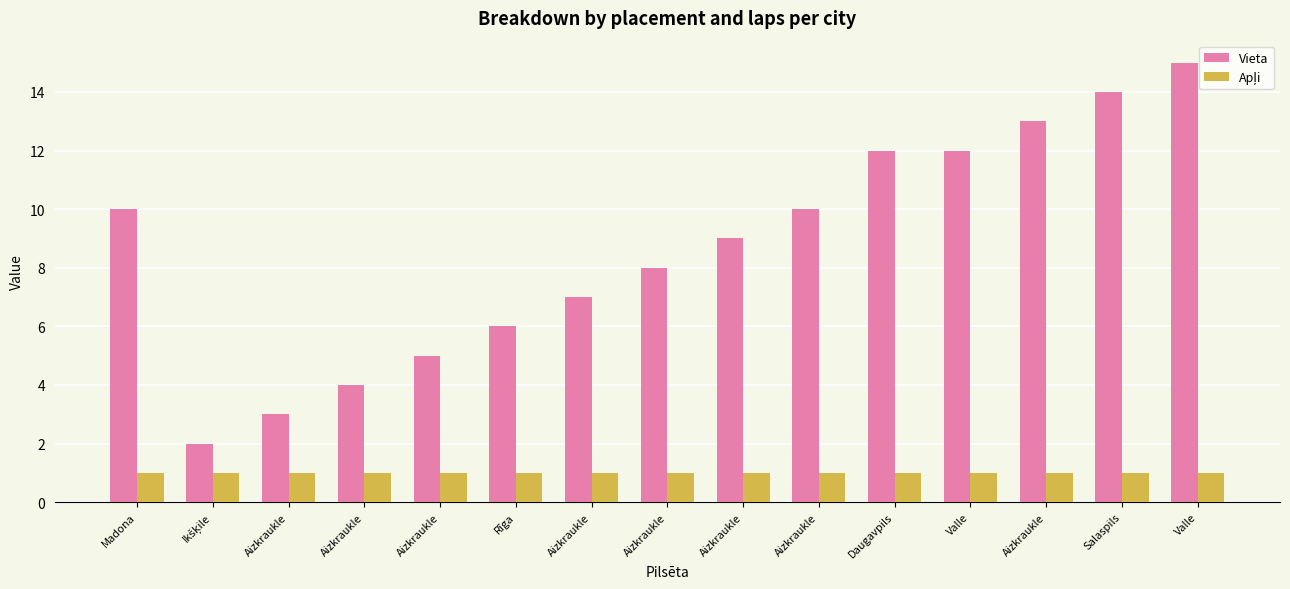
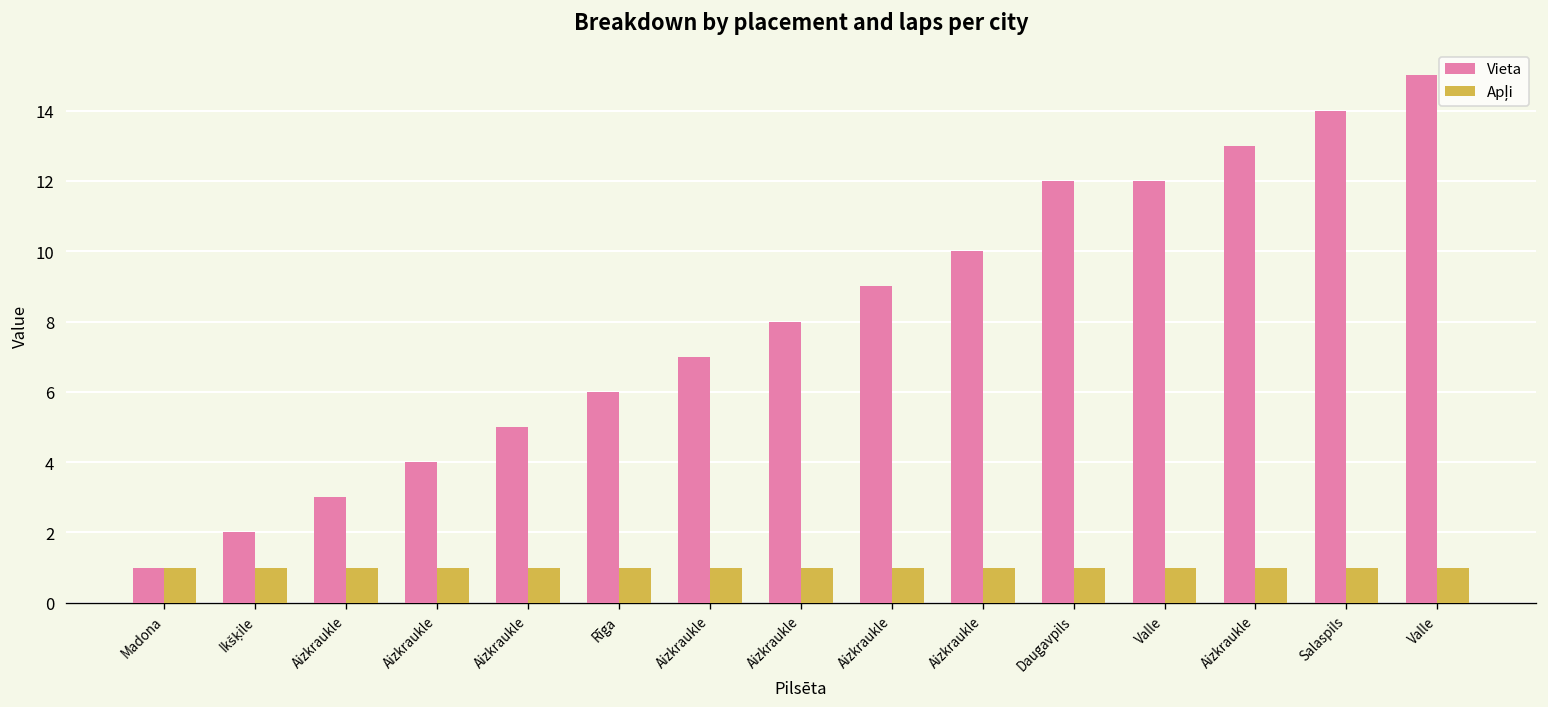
Vieta, Madona: 10 -> 1
